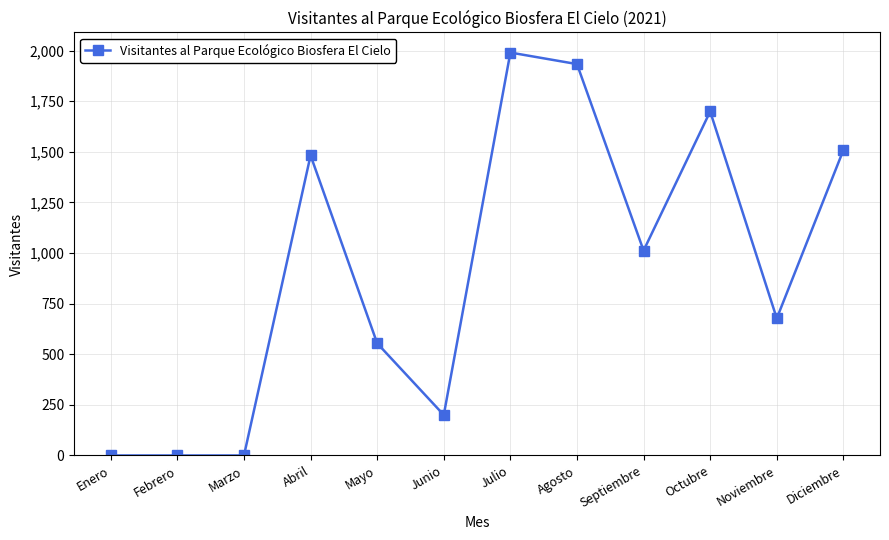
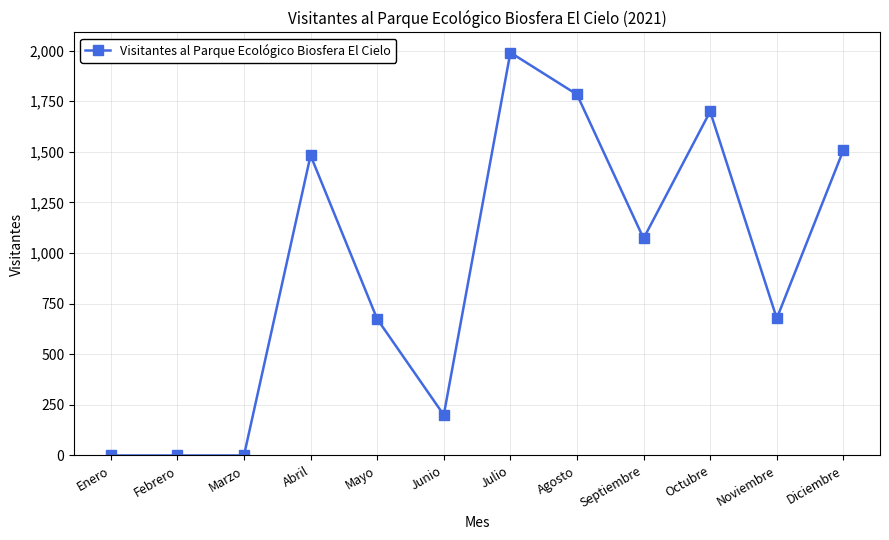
Mayo: 550 -> 670
Agosto: 1,930 -> 1,780
Septiembre: 1,010 -> 1,070
